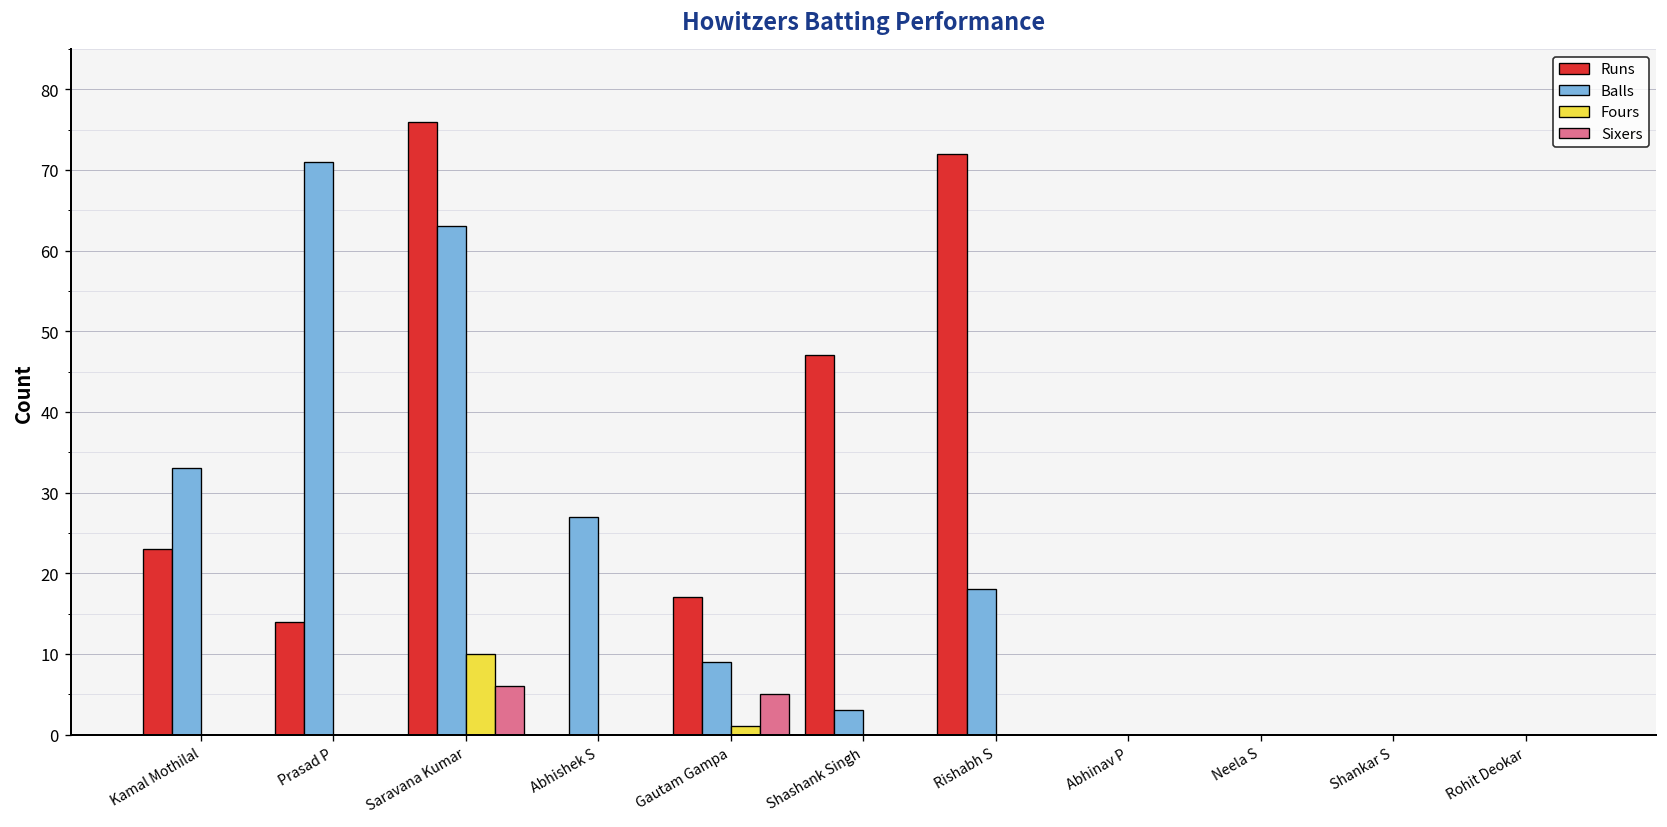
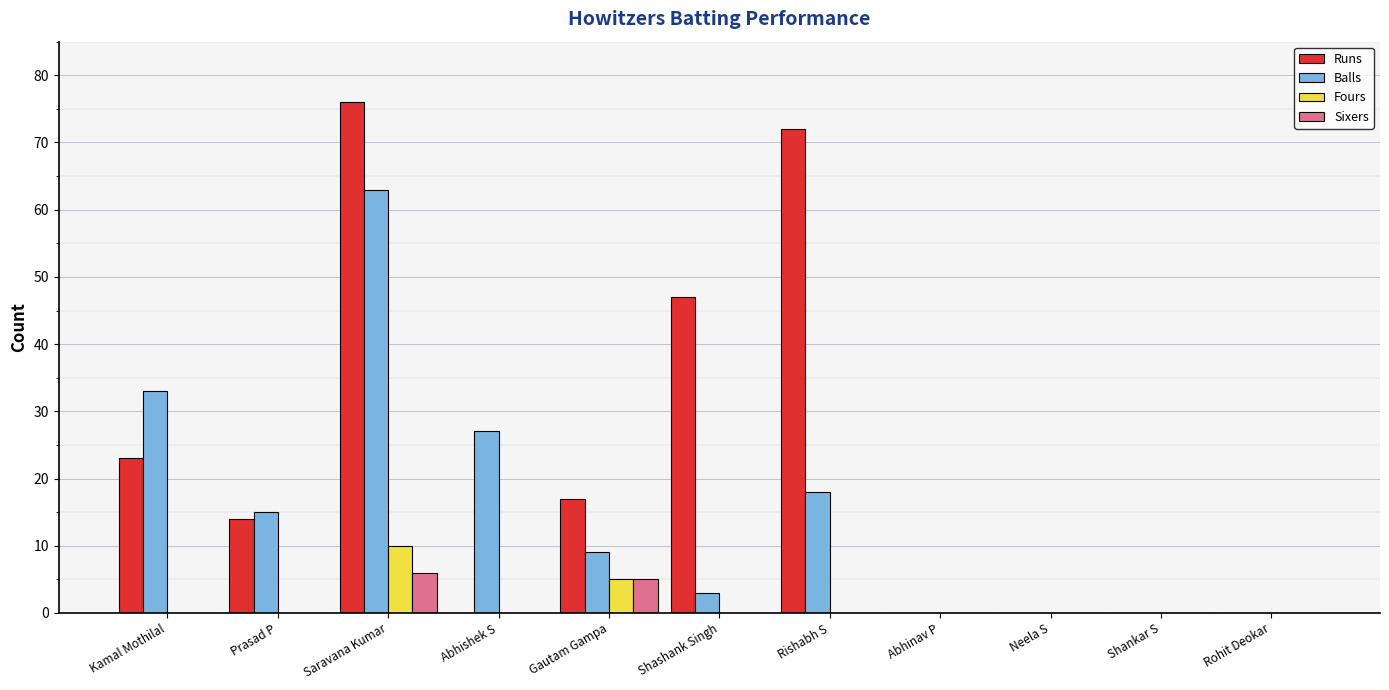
Balls, Prasad P: 71 -> 15
Fours, Gautam Gampa: 1 -> 5
